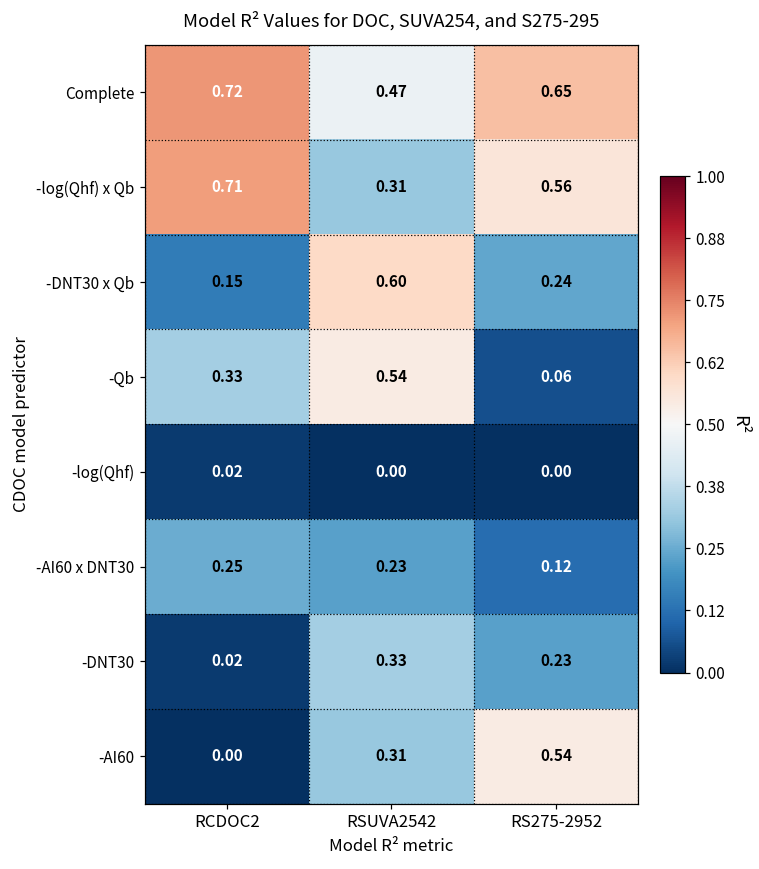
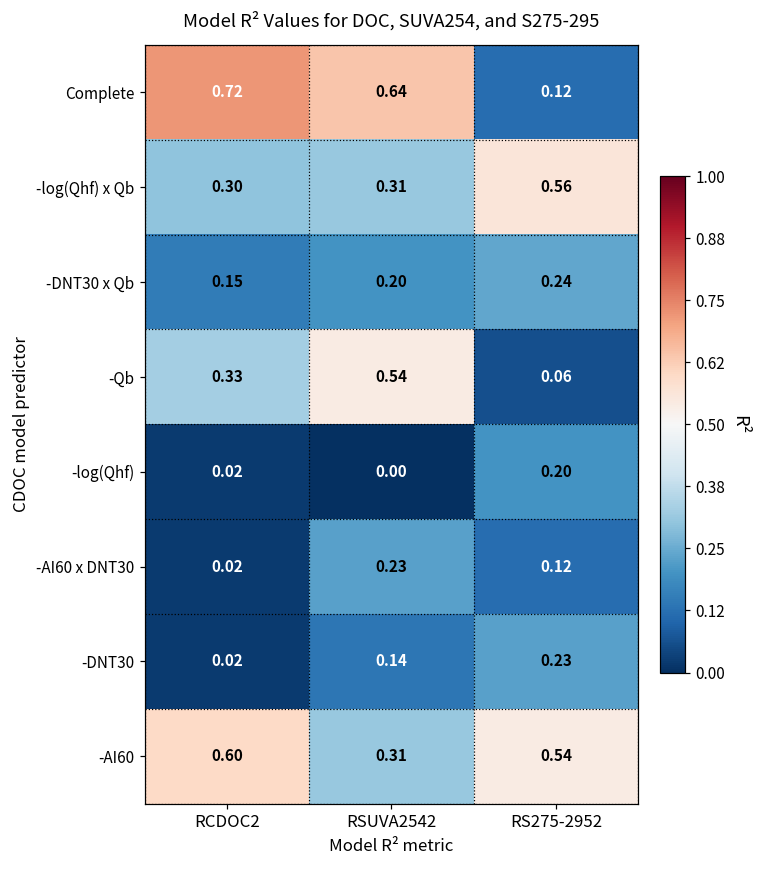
Complete, RSUVA2542: 0.47 -> 0.64
Complete, RS275-2952: 0.65 -> 0.12
-log(Qhf) x Qb, RCDOC2: 0.71 -> 0.30
-DNT30 x Qb, RSUVA2542: 0.60 -> 0.20
-log(Qhf), RS275-2952: 0.00 -> 0.20
-AI60 x DNT30, RCDOC2: 0.25 -> 0.02
-DNT30, RSUVA2542: 0.33 -> 0.14
-AI60, RCDOC2: 0.00 -> 0.60
